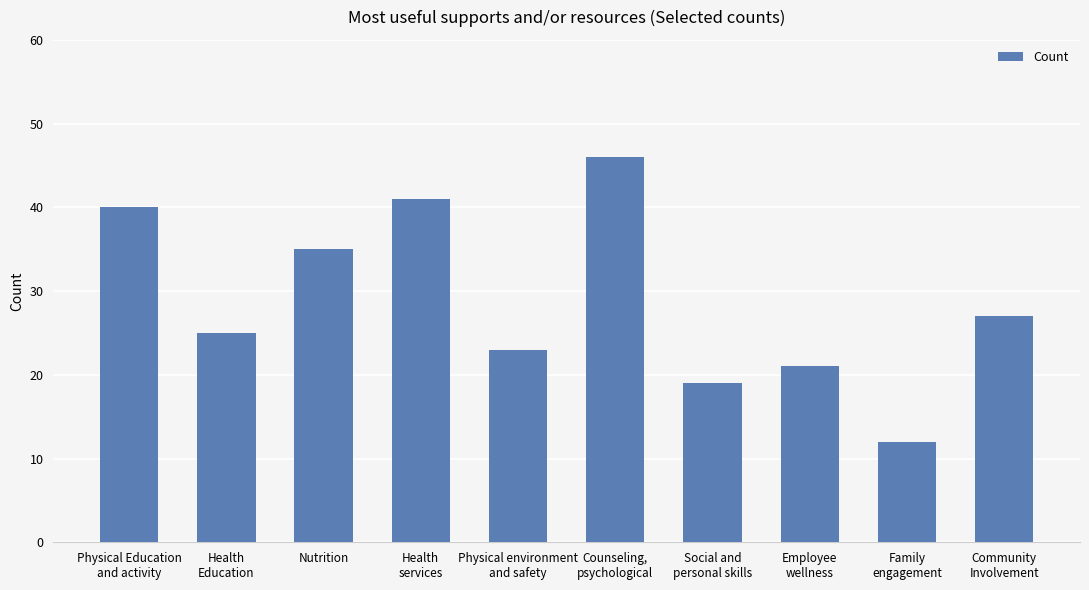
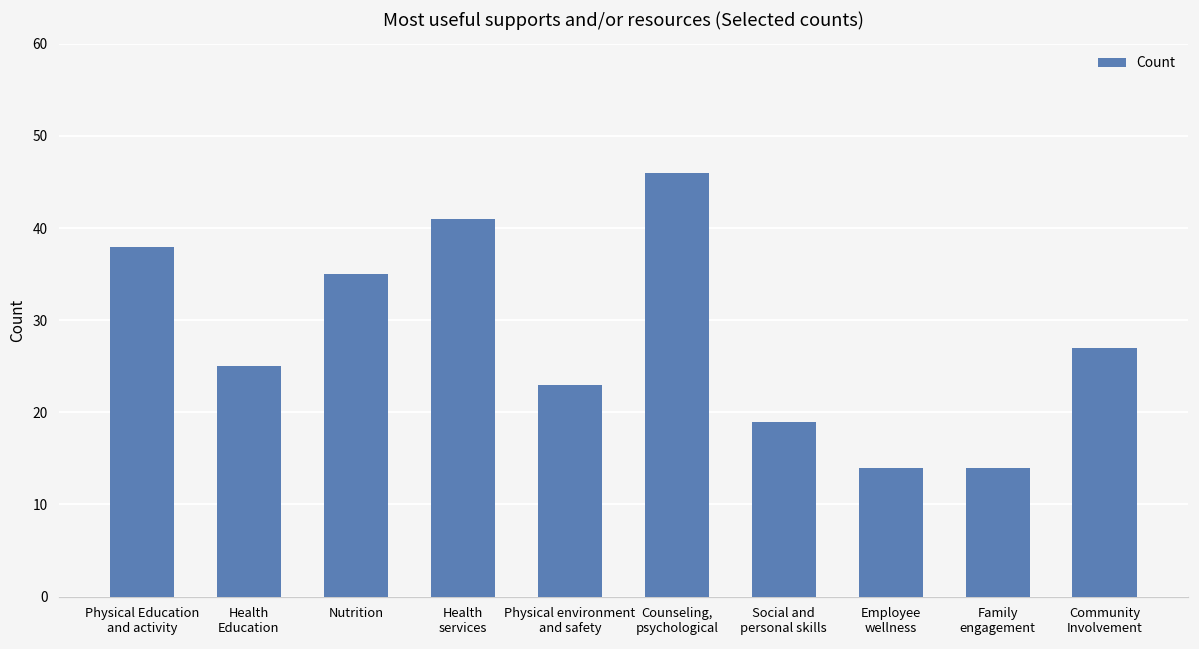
Physical Education and activity: 40 -> 38
Employee wellness: 21 -> 14
Family engagement: 12 -> 14
